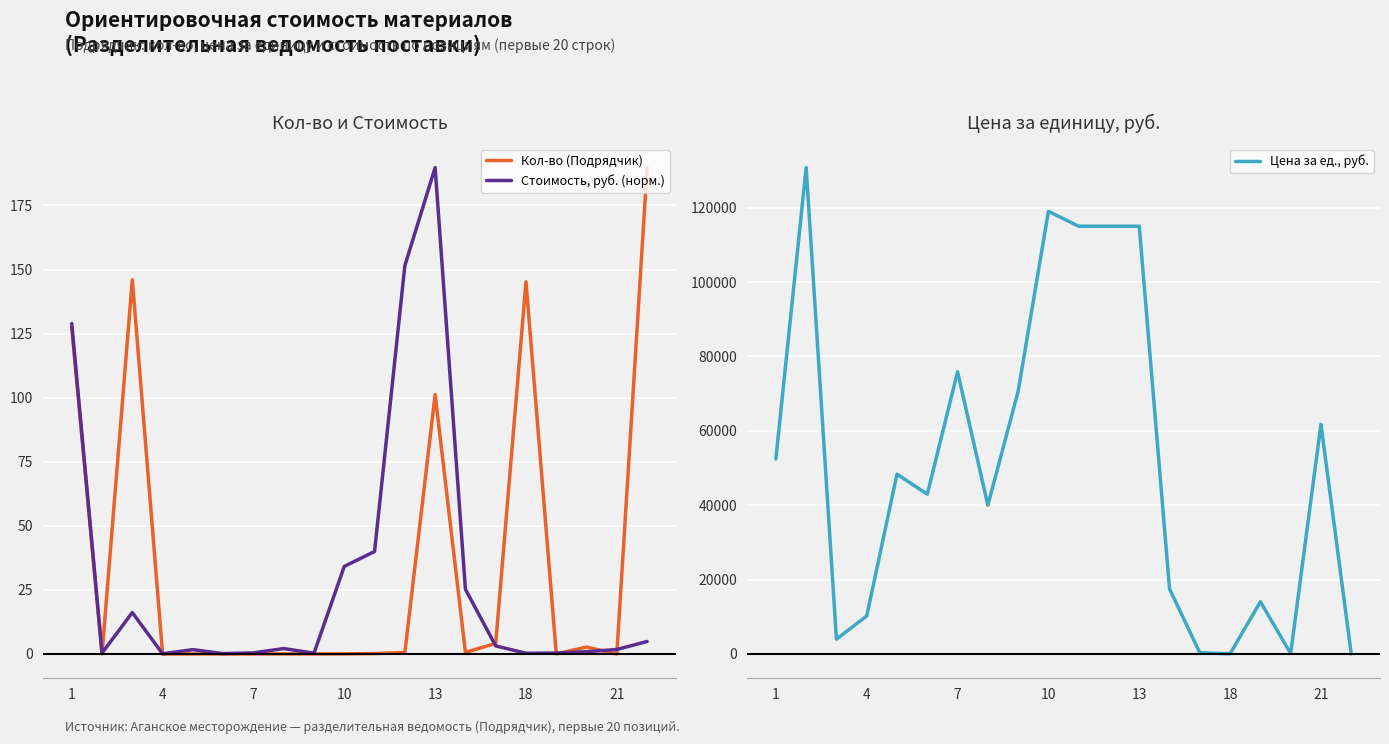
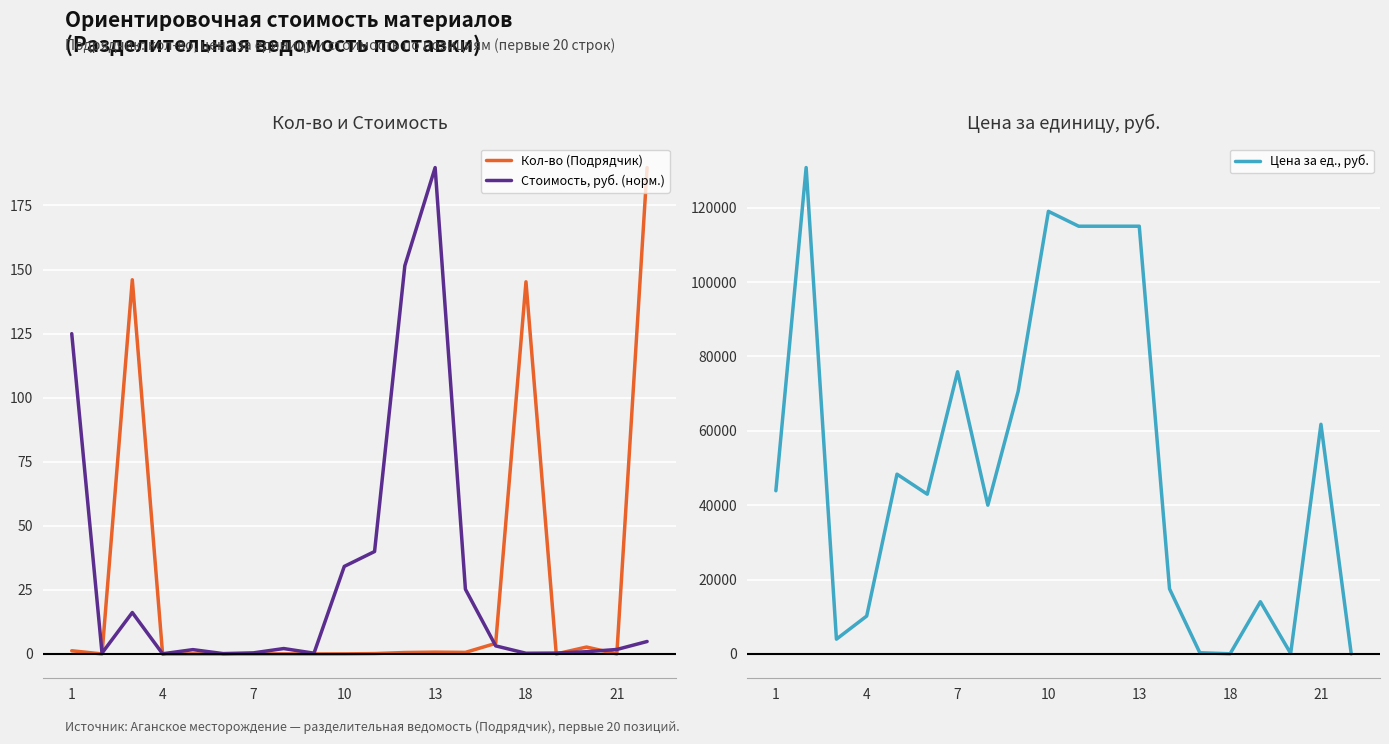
Кол-во и Стоимость, Кол-во (Подрядчик), 1: 127 -> 1
Кол-во и Стоимость, Стоимость, руб. (норм.), 1: 129 -> 125
Кол-во и Стоимость, Кол-во (Подрядчик), 13: 101 -> 1
Цена за единицу, руб., 1: 52000 -> 44000
